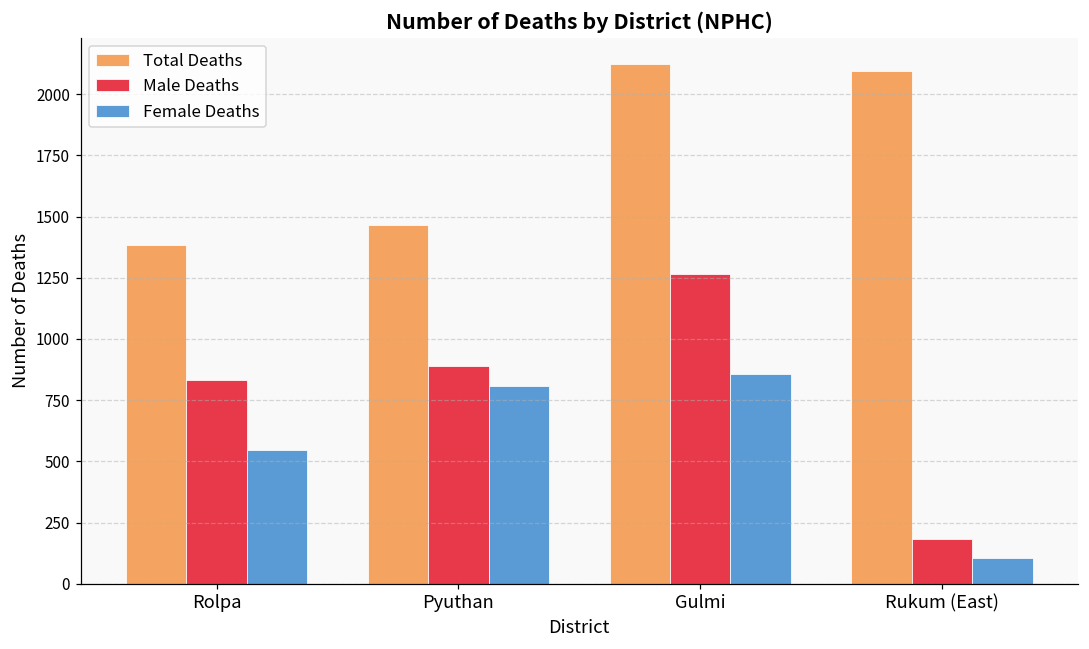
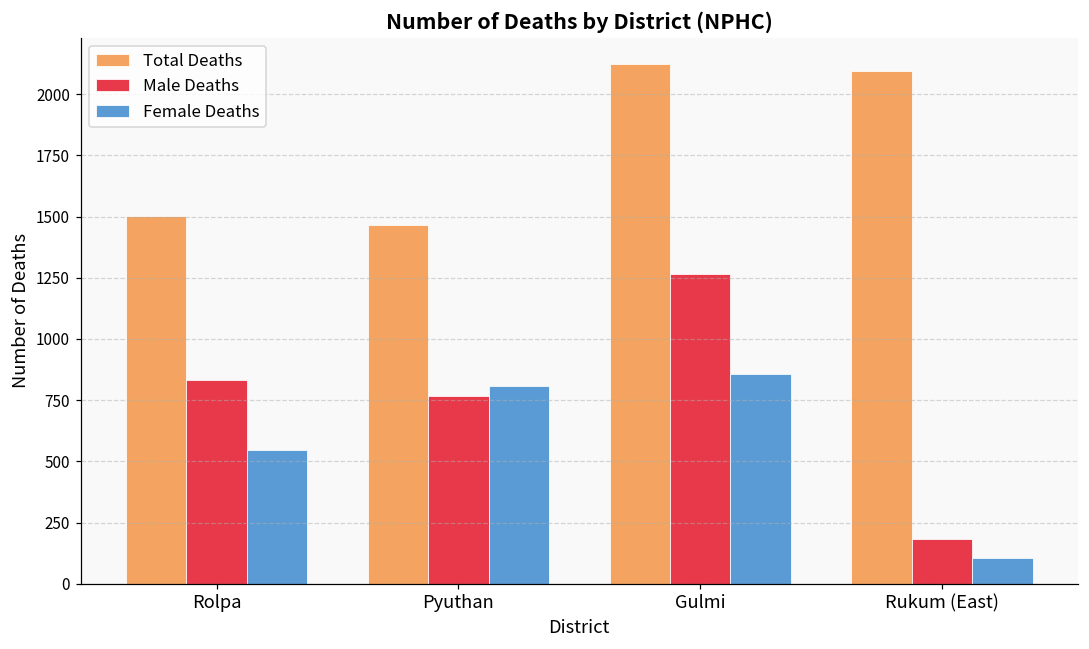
Total Deaths, Rolpa: 1380 -> 1500
Male Deaths, Pyuthan: 890 -> 770
